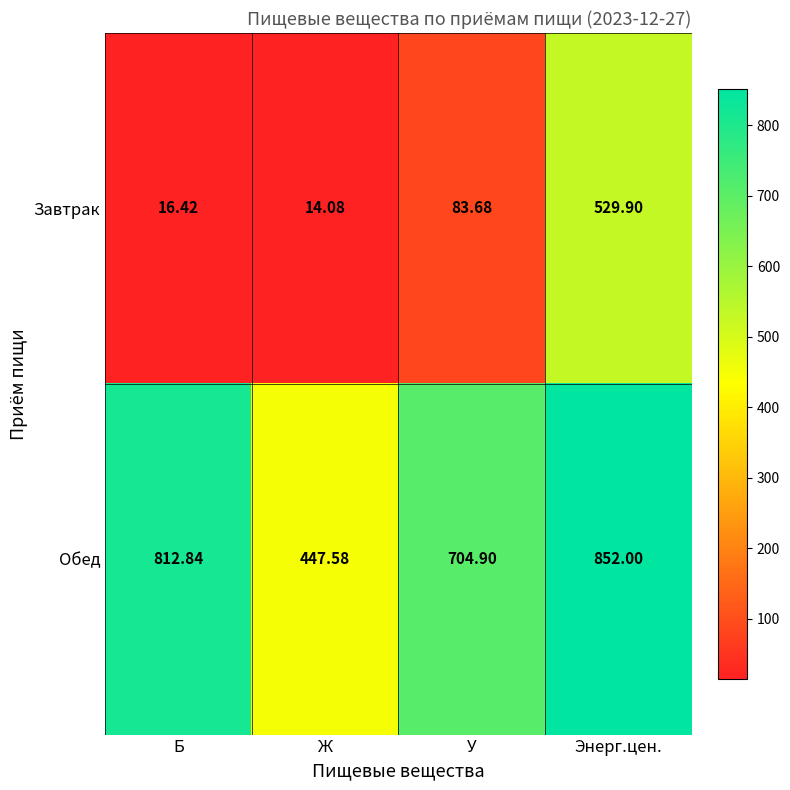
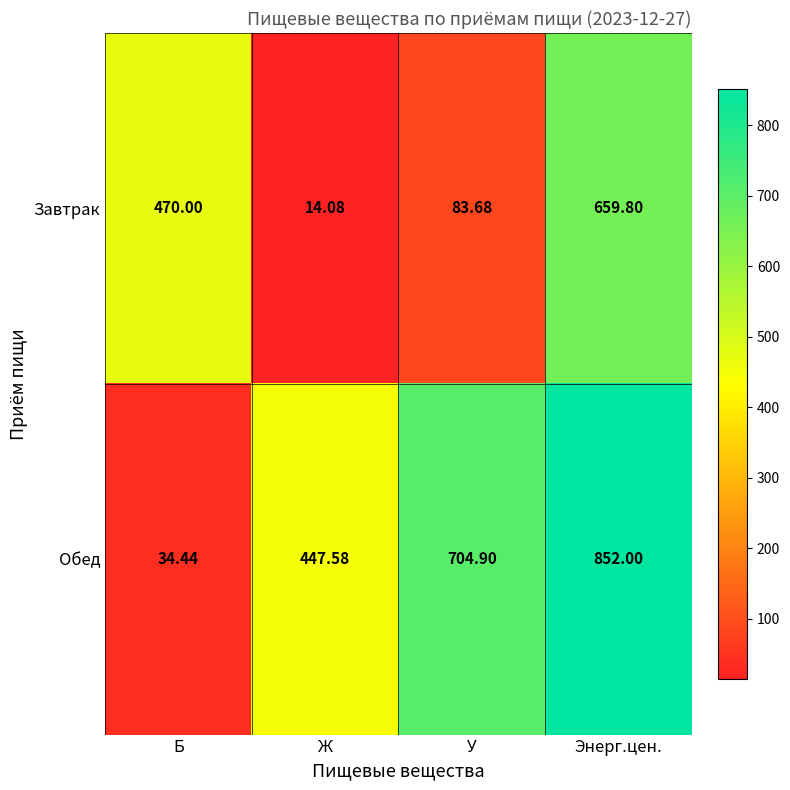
Завтрак, Б: 16.42 -> 470.00
Завтрак, Энерг.цен.: 529.90 -> 659.80
Обед, Б: 812.84 -> 34.44
